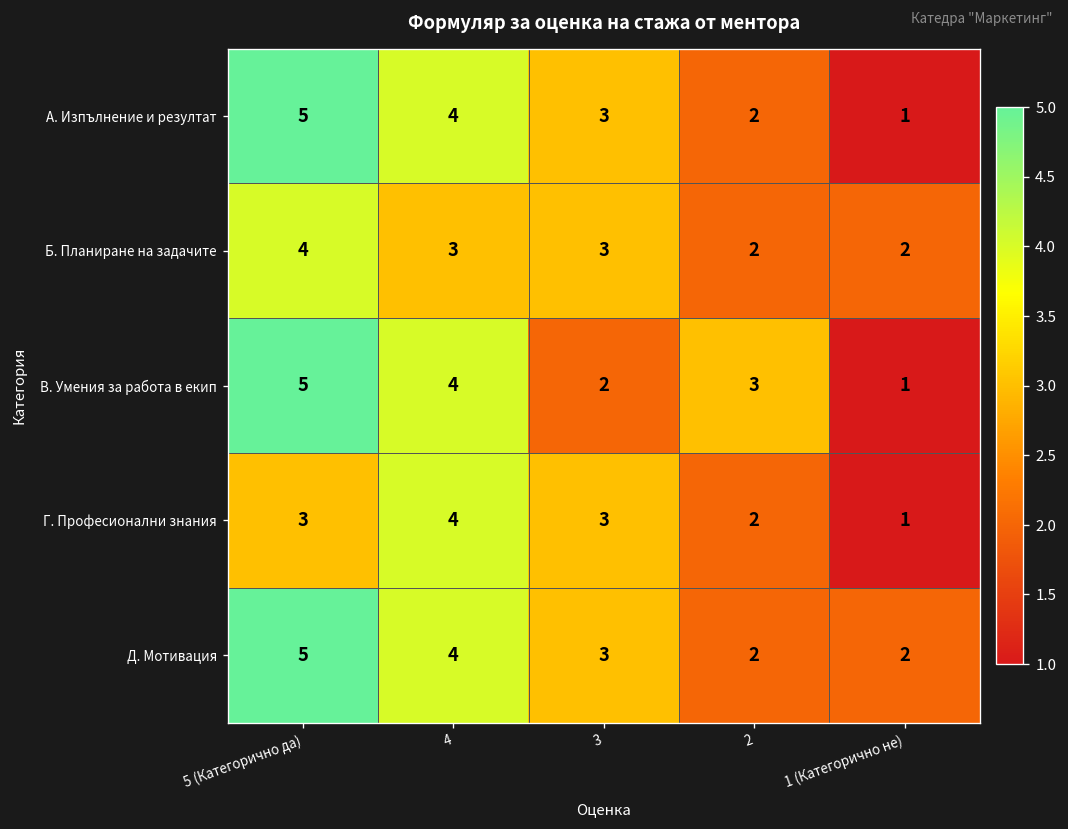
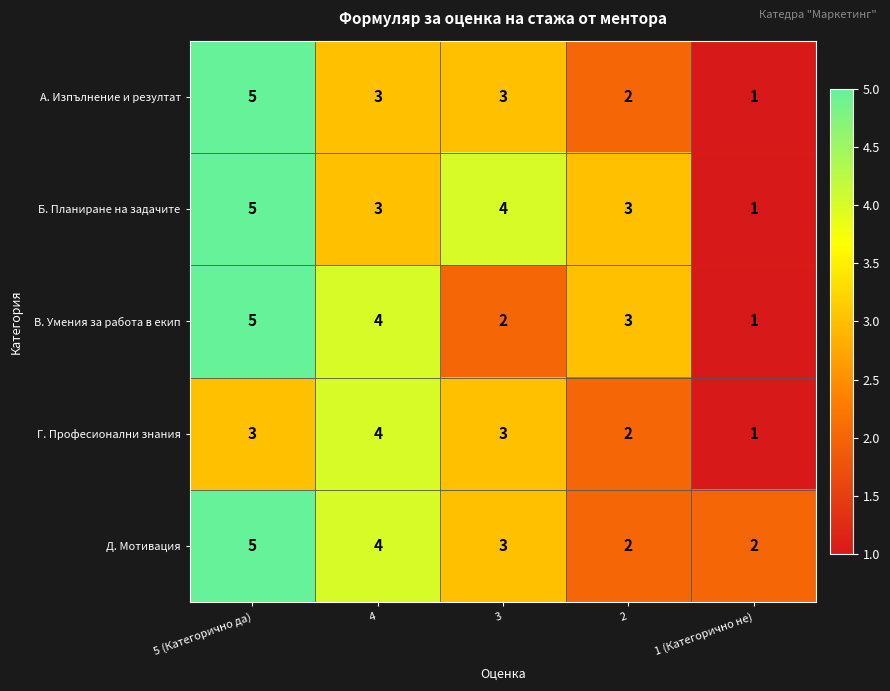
А. Изпълнение и резултат, 4: 4 -> 3
Б. Планиране на задачите, 5 (Категорично да): 4 -> 5
Б. Планиране на задачите, 3: 3 -> 4
Б. Планиране на задачите, 2: 2 -> 3
Б. Планиране на задачите, 1 (Категорично не): 2 -> 1
